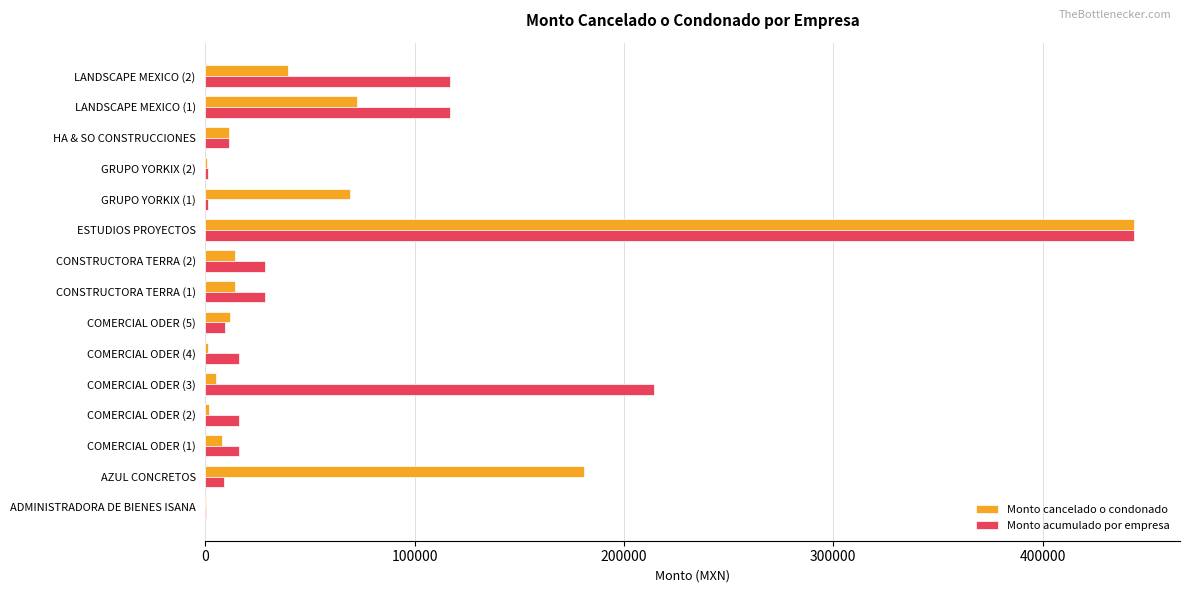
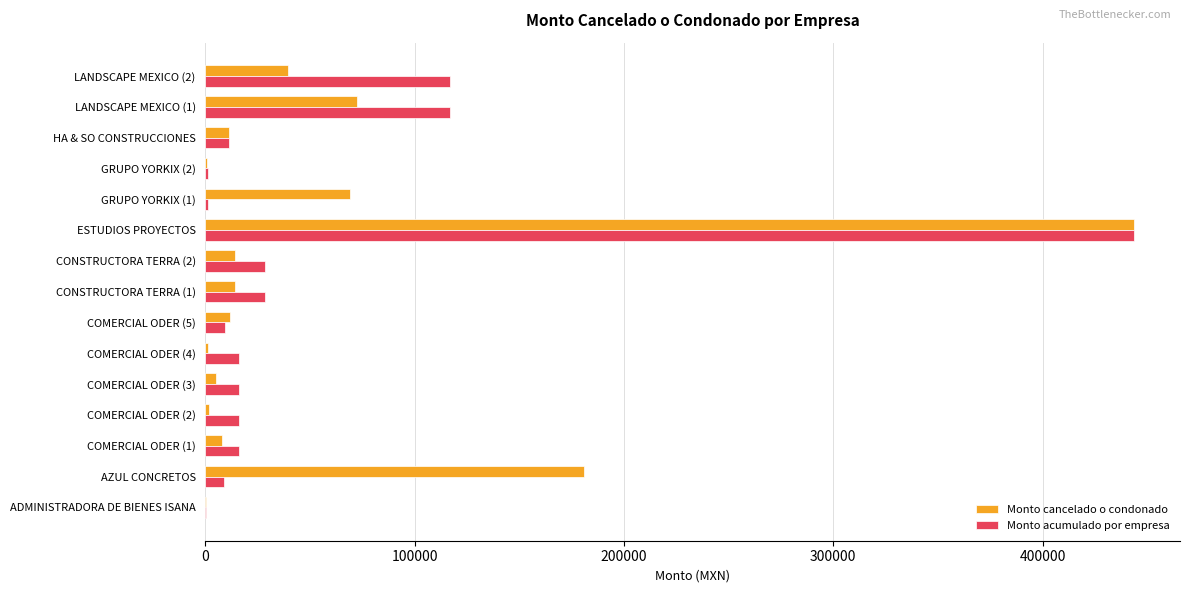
Monto acumulado por empresa, COMERCIAL ODER (3): 215000 -> 16000
